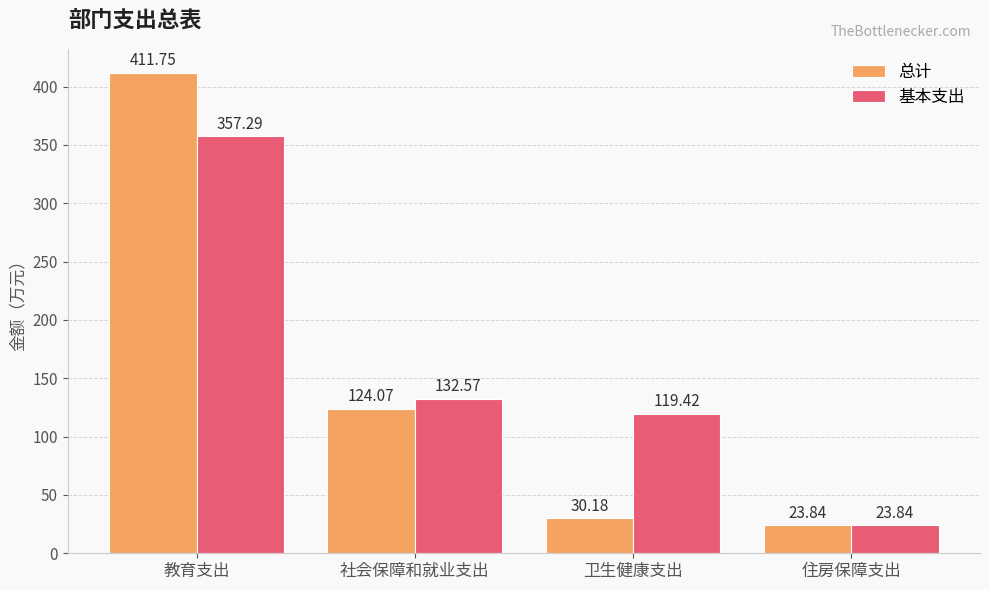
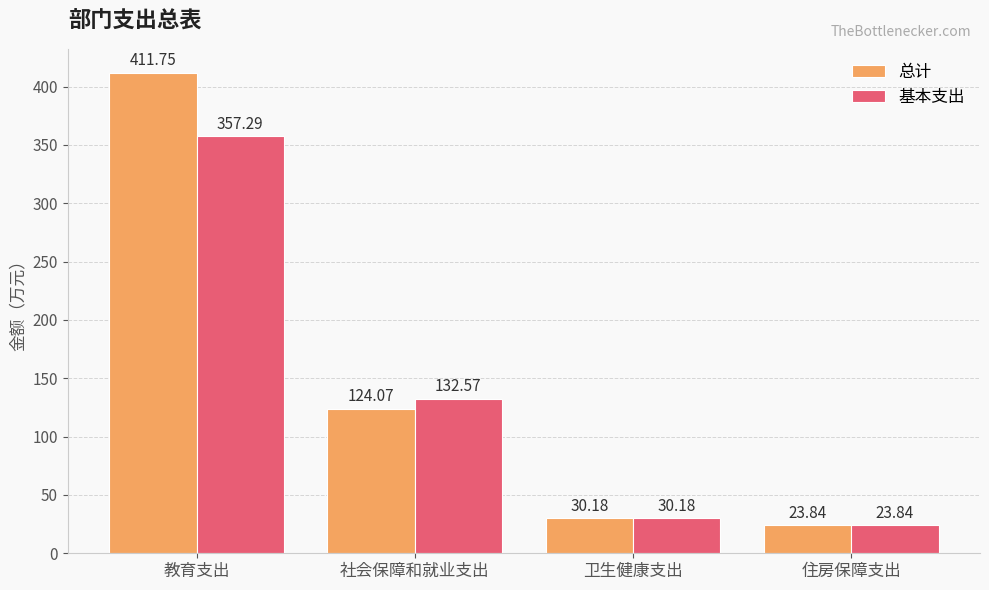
基本支出, 卫生健康支出: 119.42 -> 30.18
